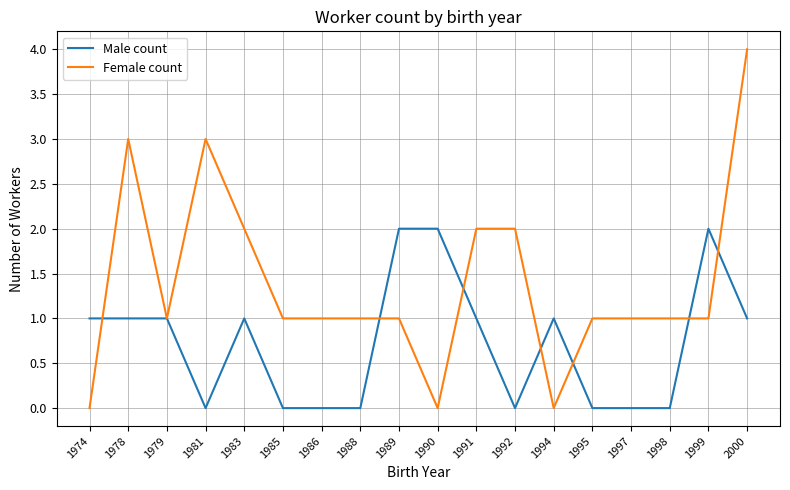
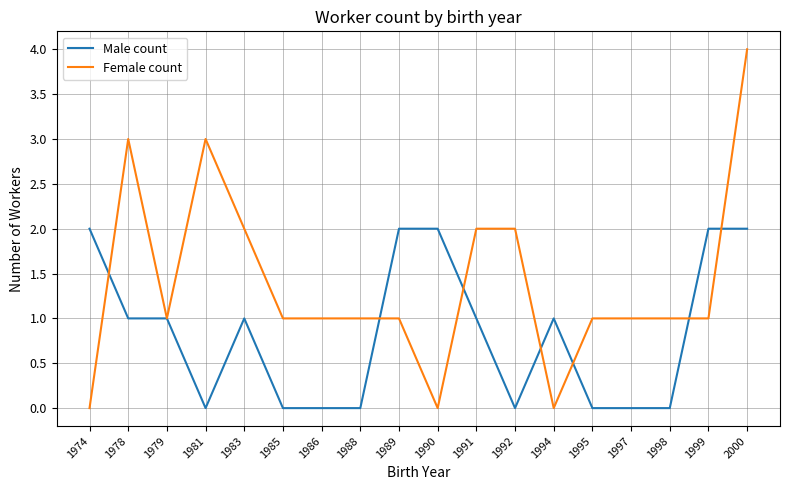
Male count, 1974: 1 -> 2
Male count, 2000: 1 -> 2
